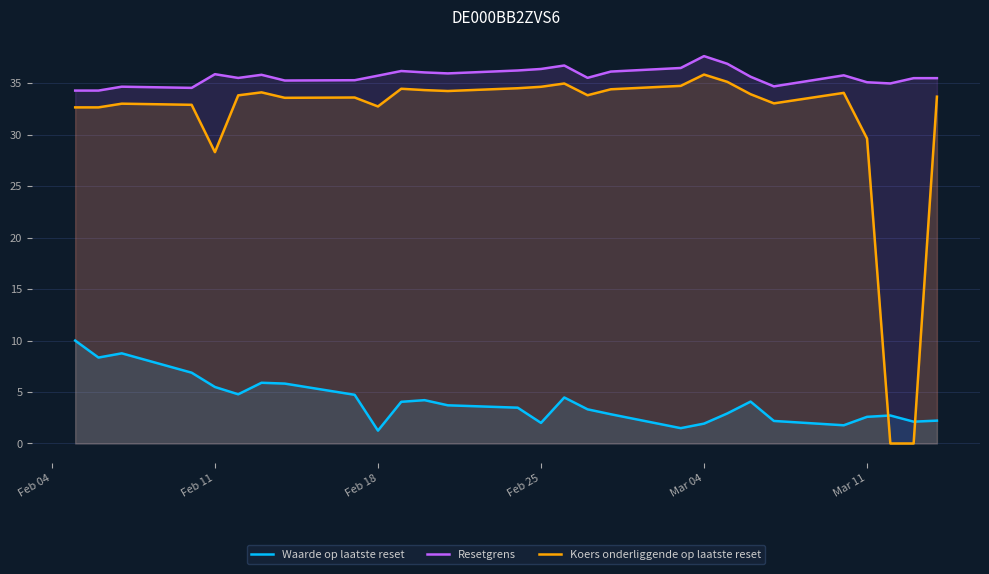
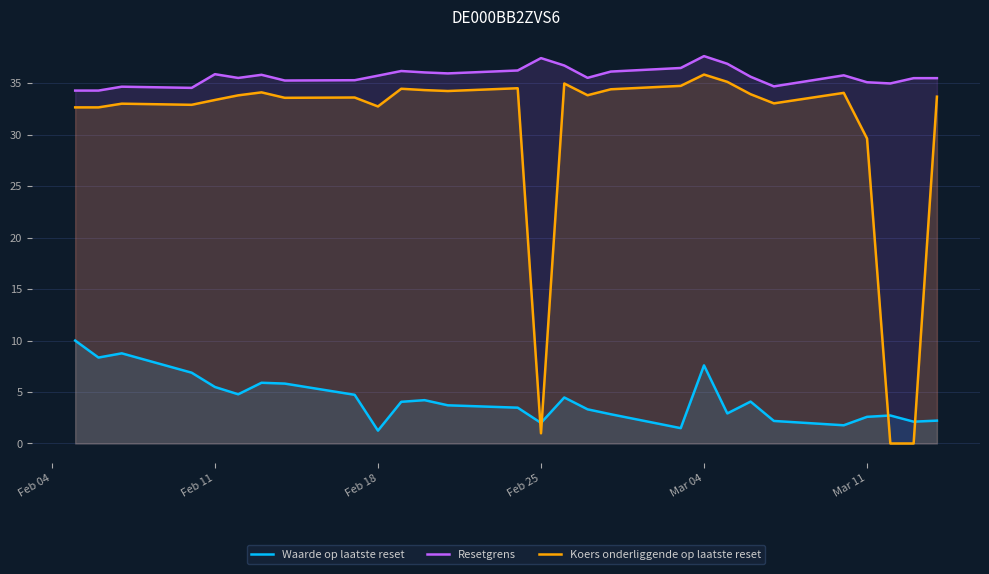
Koers onderliggende op laatste reset, Feb 11: 28.3 -> 33.4
Resetgrens, Feb 25: 36.4 -> 37.5
Koers onderliggende op laatste reset, Feb 25: 34.7 -> 1.0
Waarde op laatste reset, Mar 04: 1.9 -> 7.6
